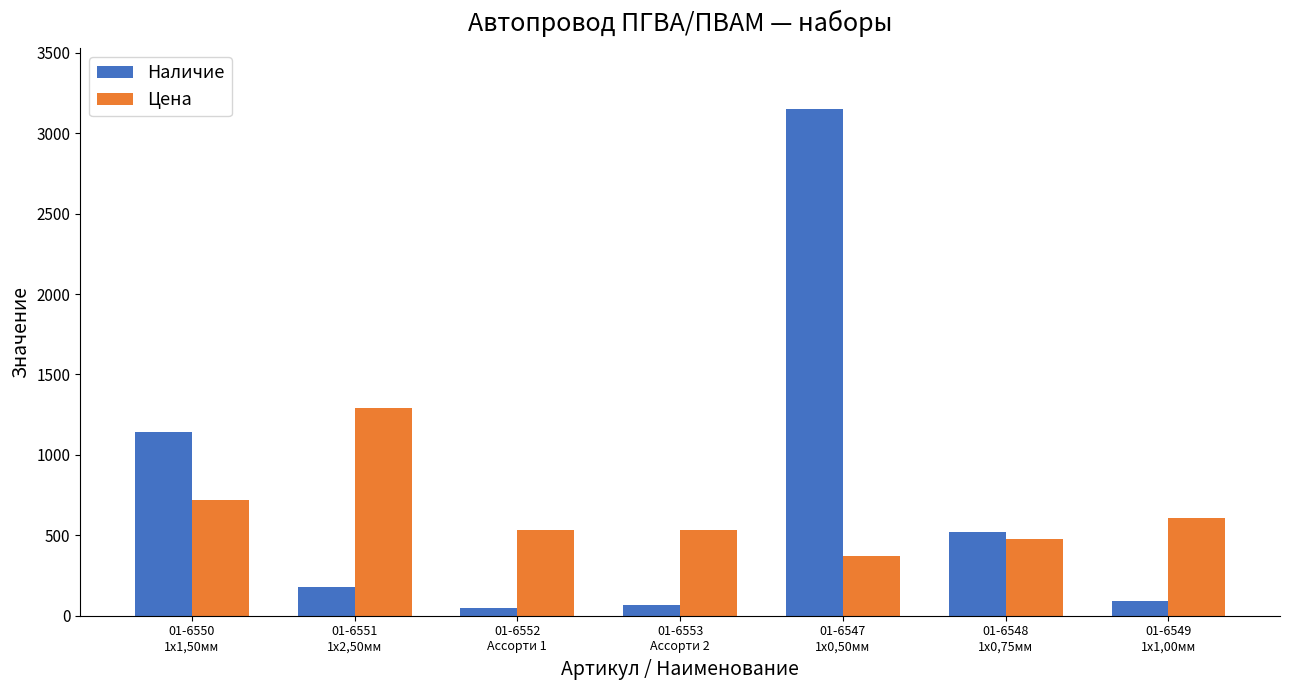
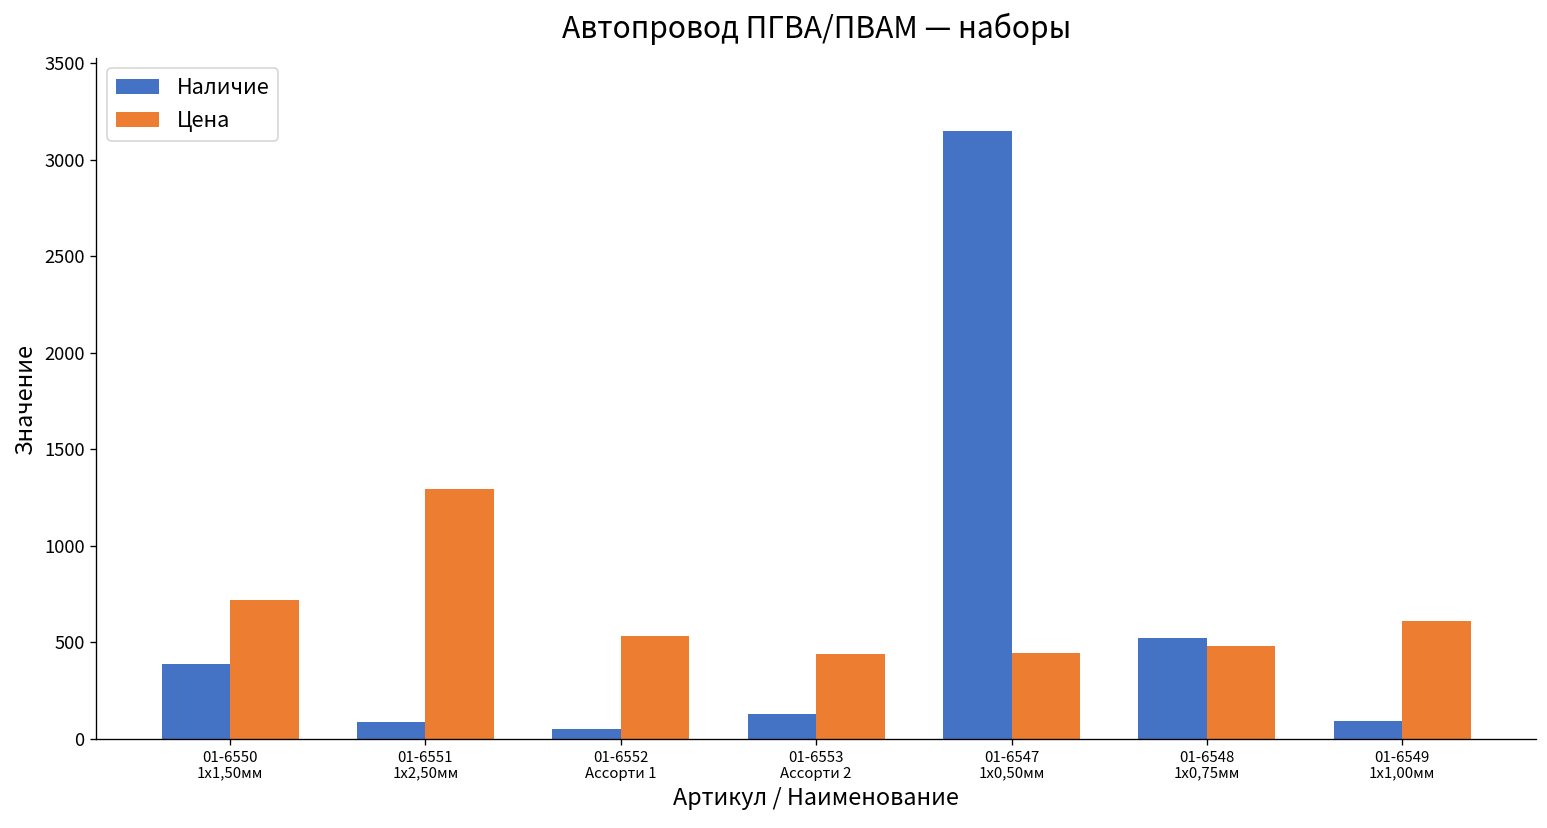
Наличие, 01-6550 1х1,50мм: 1140 -> 390
Наличие, 01-6551 1х2,50мм: 180 -> 90
Наличие, 01-6553 Ассорти 2: 70 -> 130
Цена, 01-6553 Ассорти 2: 530 -> 440
Цена, 01-6547 1х0,50мм: 370 -> 450
